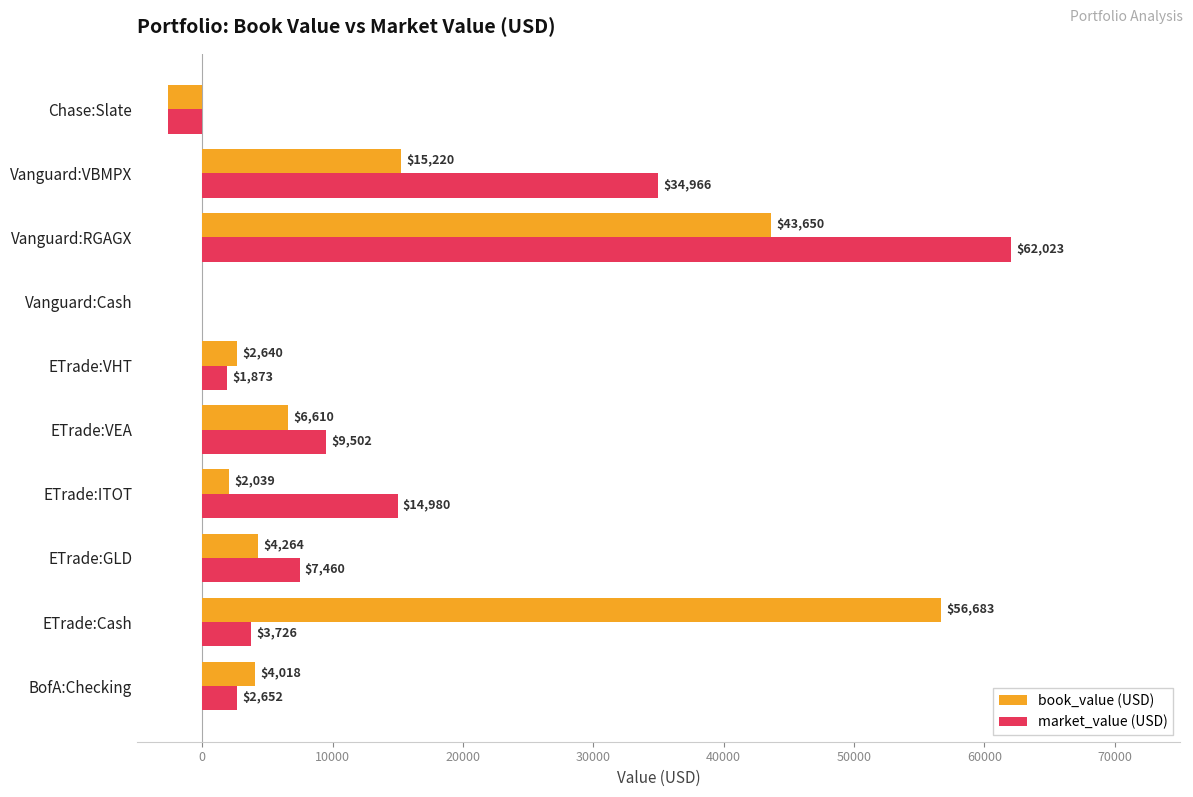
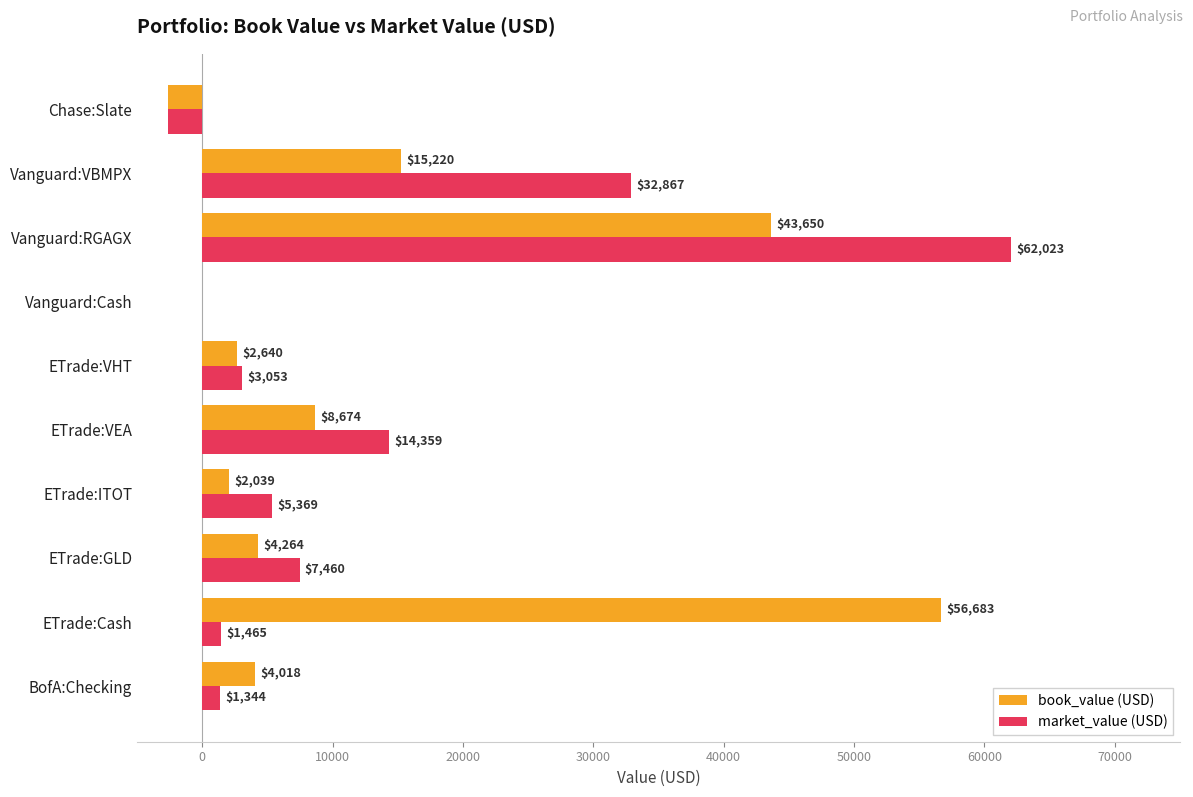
market_value (USD), Vanguard:VBMPX: $34,966 -> $32,867
market_value (USD), ETrade:VHT: $1,873 -> $3,053
book_value (USD), ETrade:VEA: $6,610 -> $8,674
market_value (USD), ETrade:VEA: $9,502 -> $14,359
market_value (USD), ETrade:ITOT: $14,980 -> $5,369
market_value (USD), ETrade:Cash: $3,726 -> $1,465
market_value (USD), BofA:Checking: $2,652 -> $1,344
